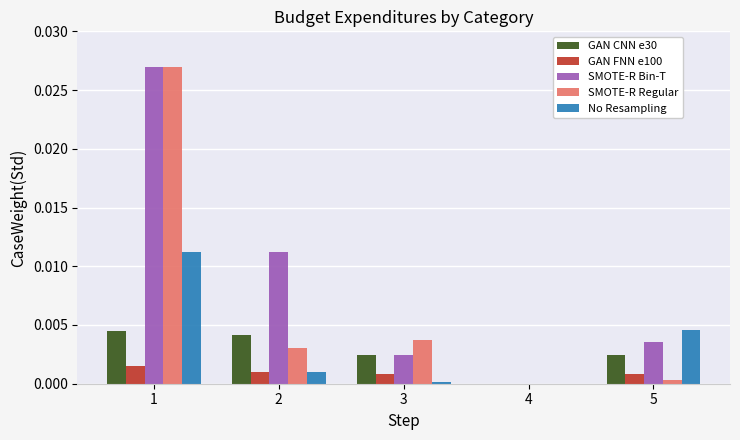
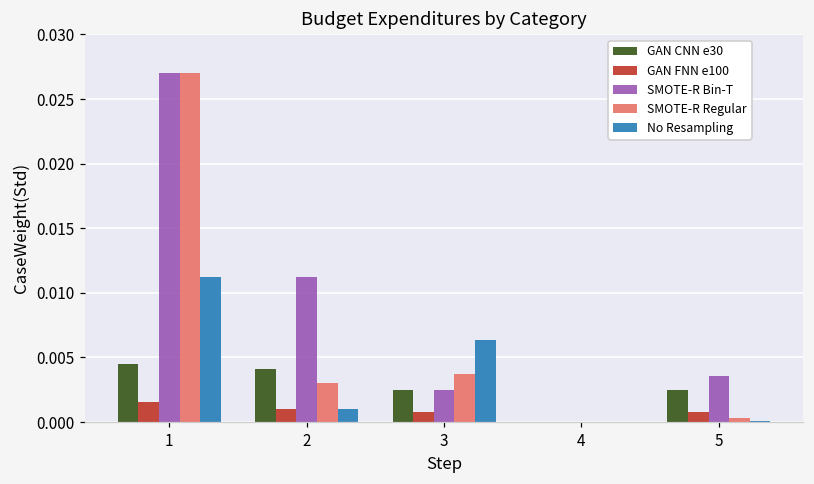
No Resampling, 3: 0.0002 -> 0.0063
No Resampling, 5: 0.0046 -> 0.0001
